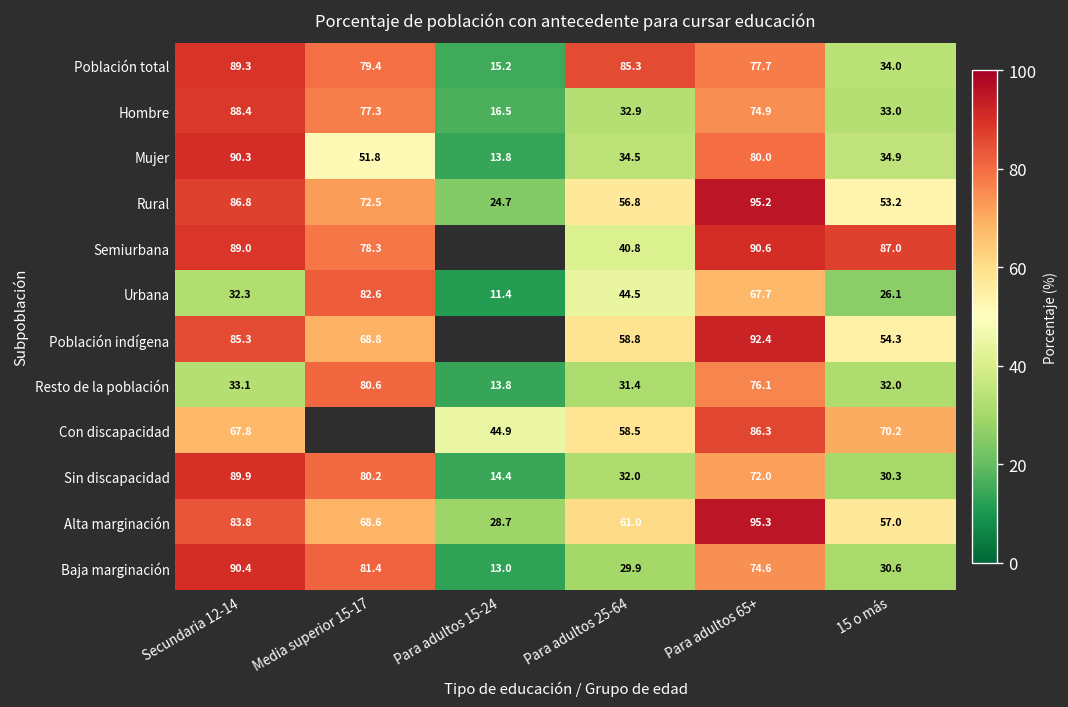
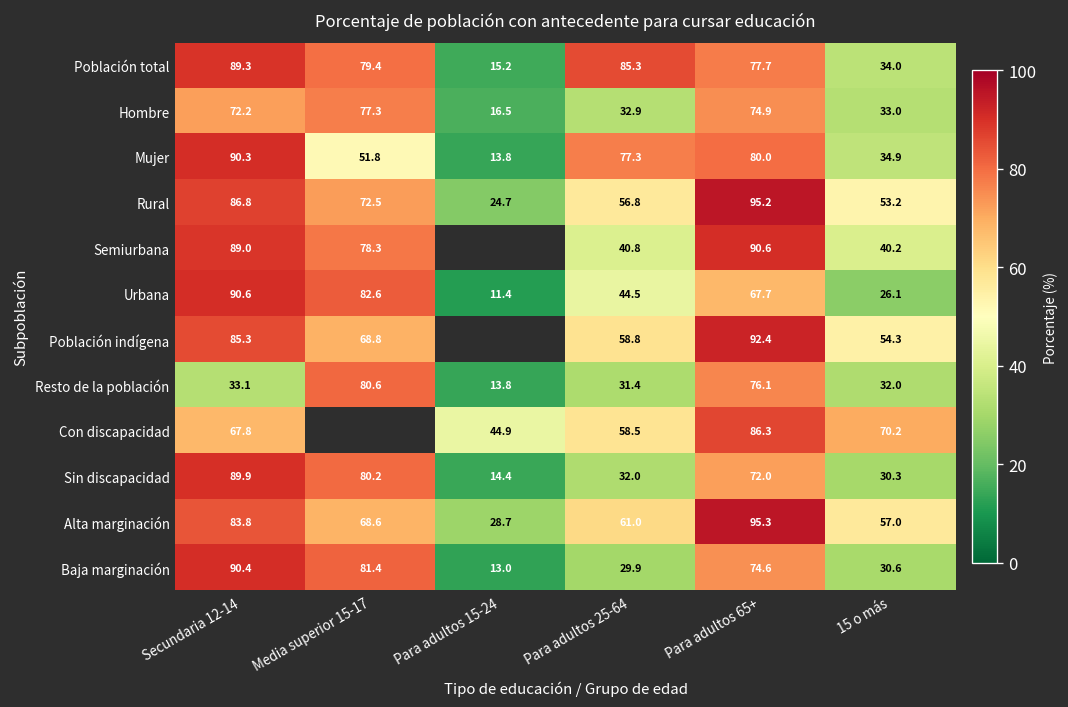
Hombre, Secundaria 12-14: 88.4 -> 72.2
Mujer, Para adultos 25-64: 34.5 -> 77.3
Semiurbana, 15 o más: 87.0 -> 40.2
Urbana, Secundaria 12-14: 32.3 -> 90.6
